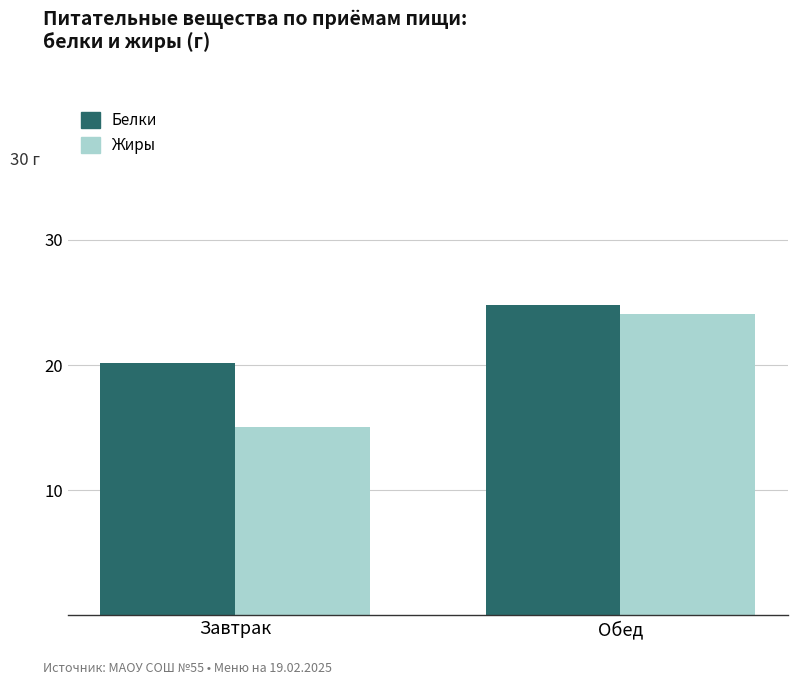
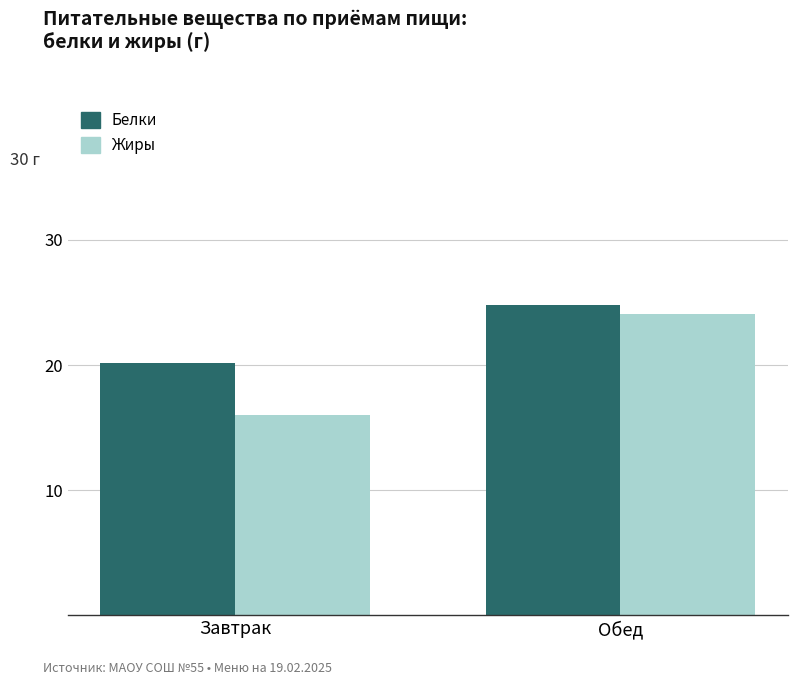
Жиры, Завтрак: 15.0 -> 16.0
